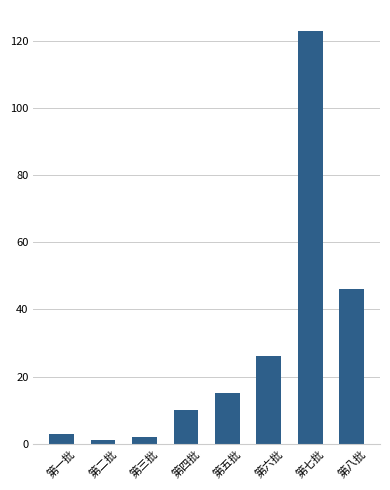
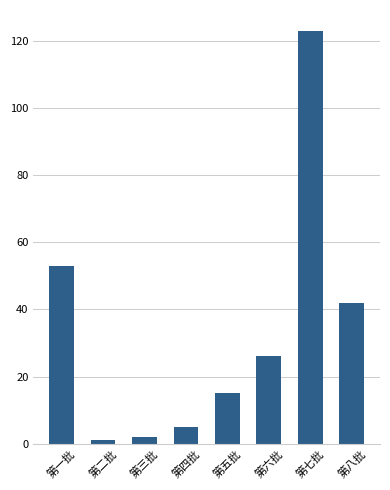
第一批: 3 -> 53
第四批: 10 -> 5
第八批: 46 -> 42
